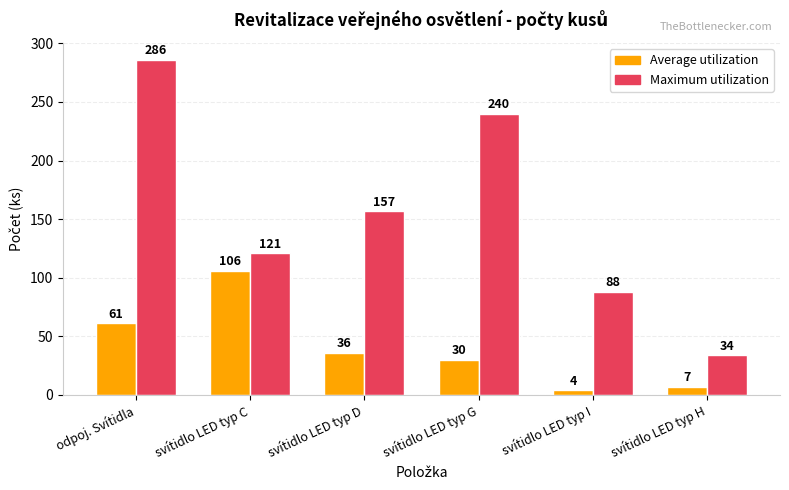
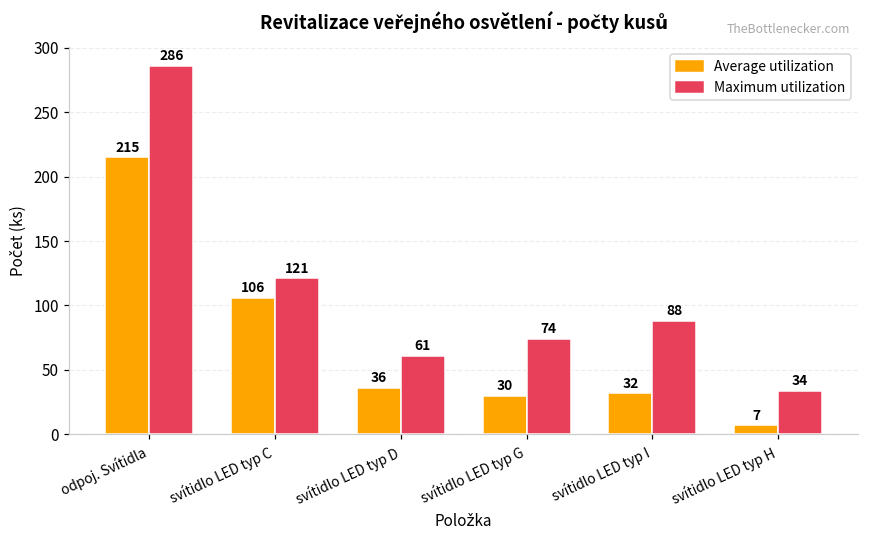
Average utilization, odpoj. Svítidla: 61 -> 215
Maximum utilization, svítidlo LED typ D: 157 -> 61
Maximum utilization, svítidlo LED typ G: 240 -> 74
Average utilization, svítidlo LED typ I: 4 -> 32
